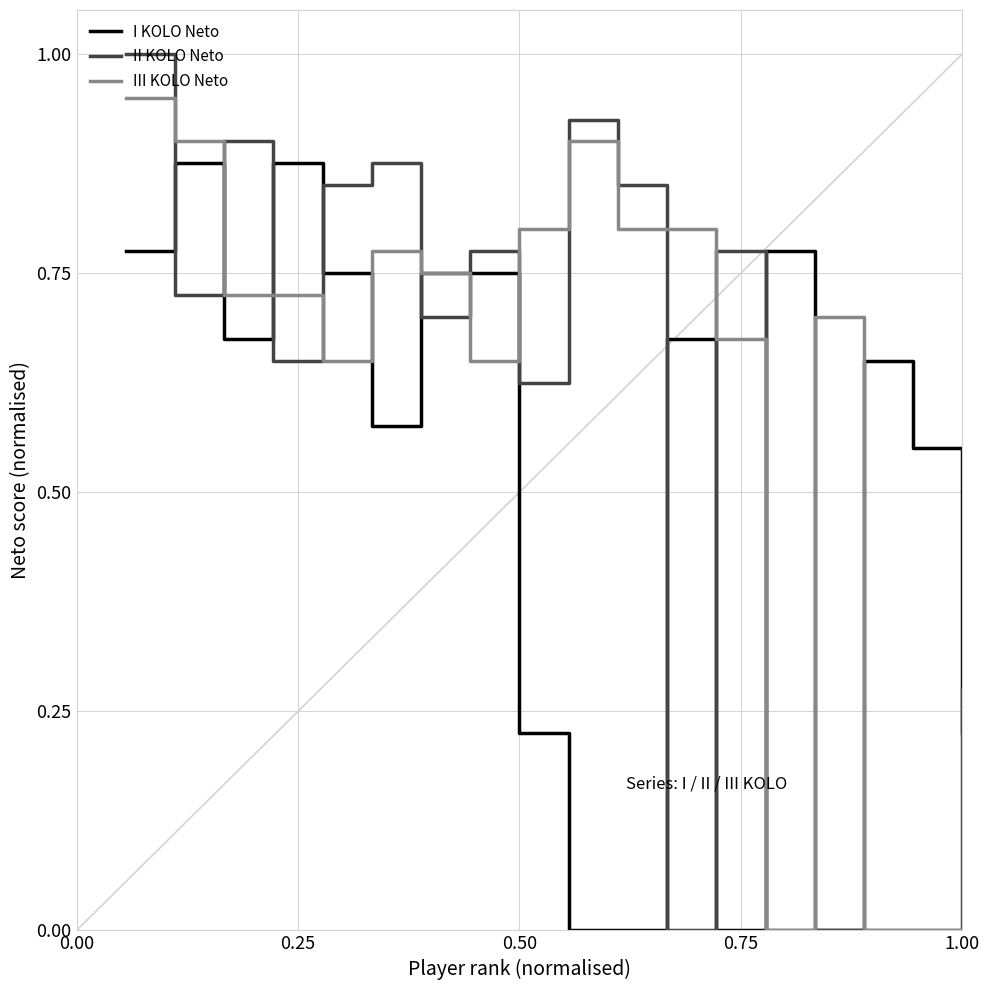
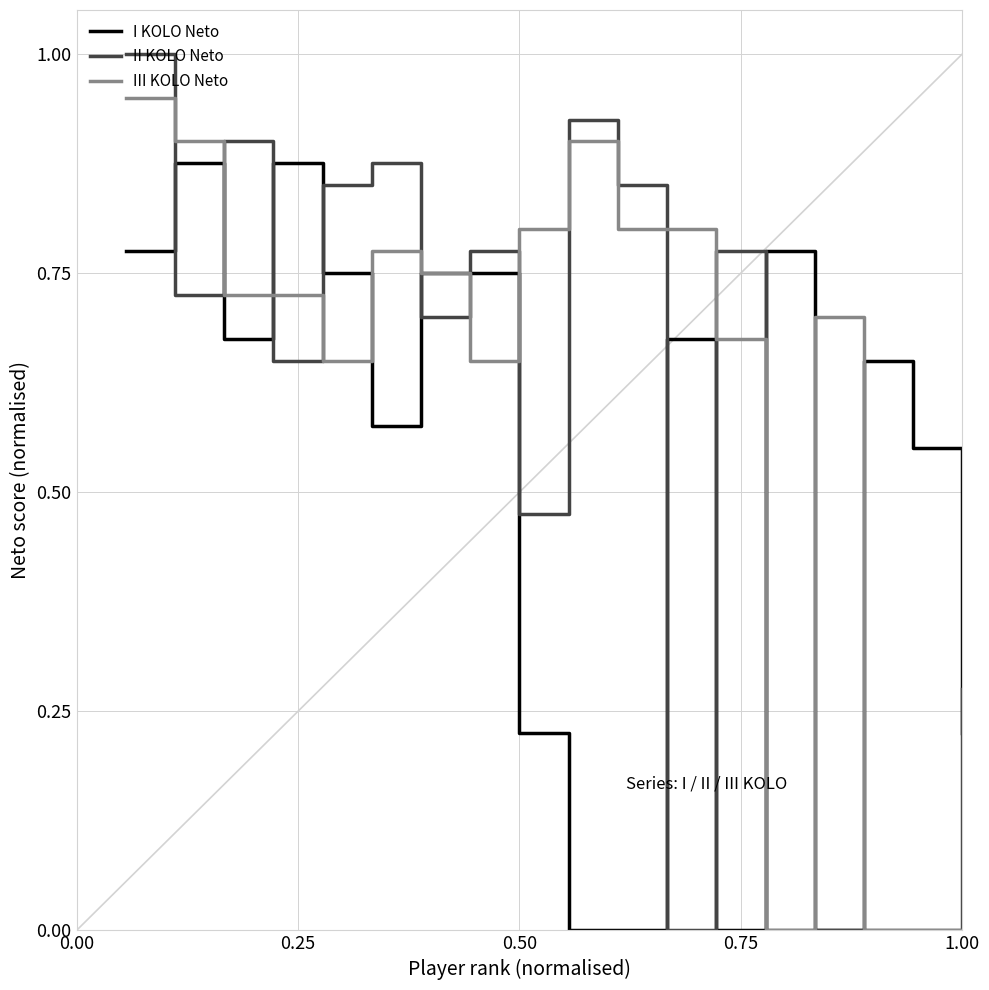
II KOLO Neto, 0.50: 0.63 -> 0.48
